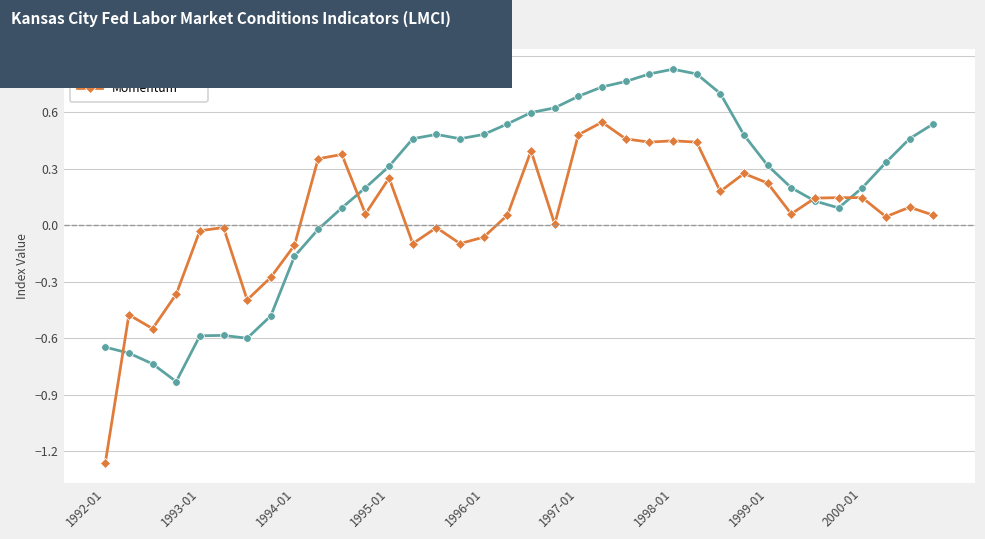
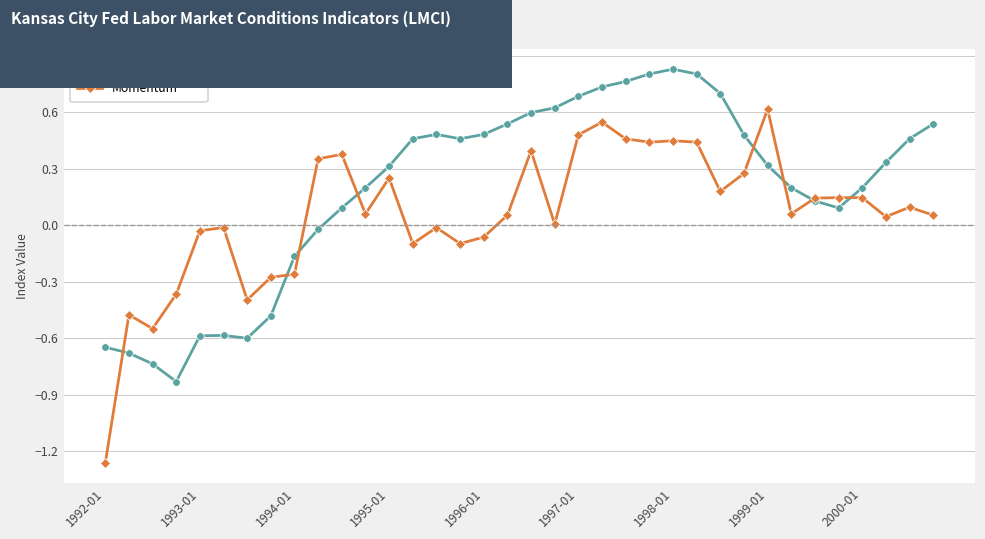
Momentum, 1994-01: -0.11 -> -0.26
Momentum, 1999-01: 0.22 -> 0.62
